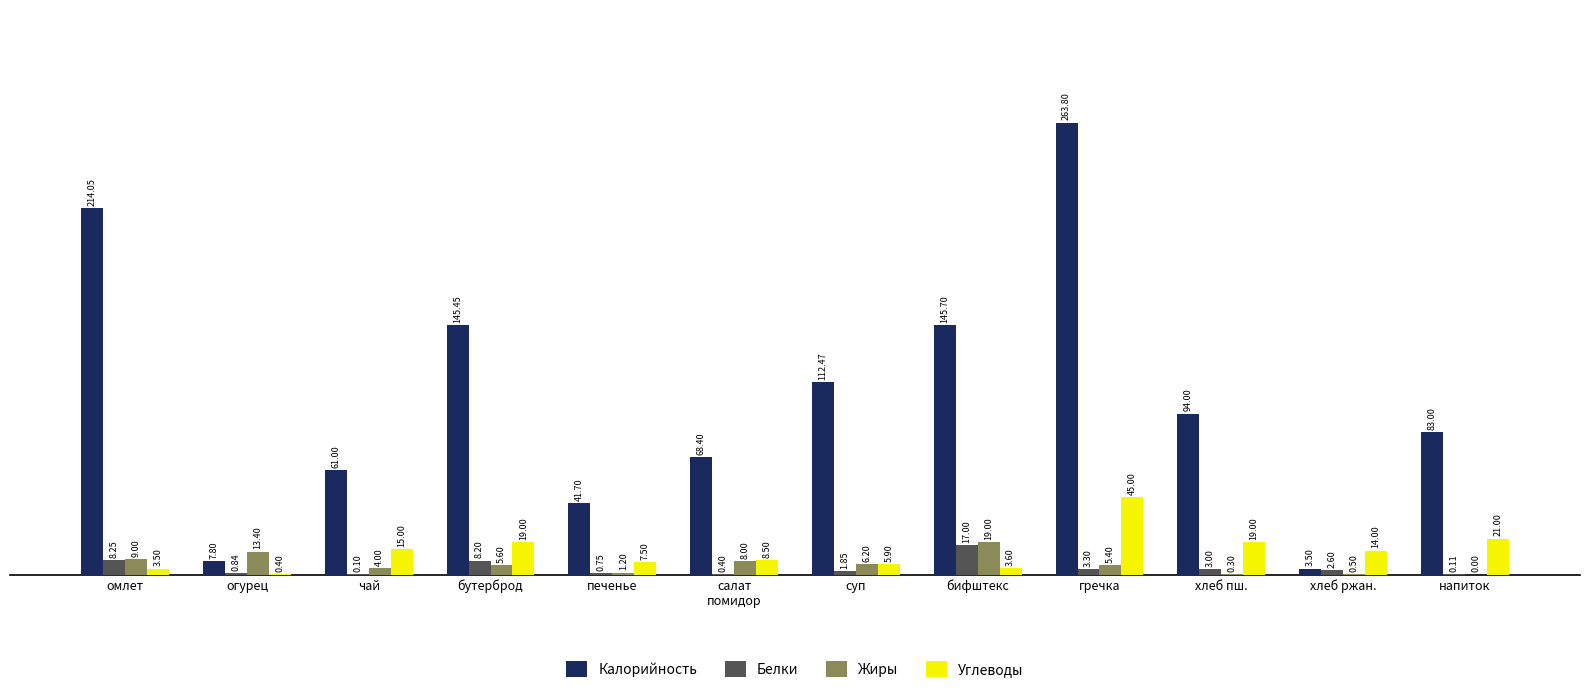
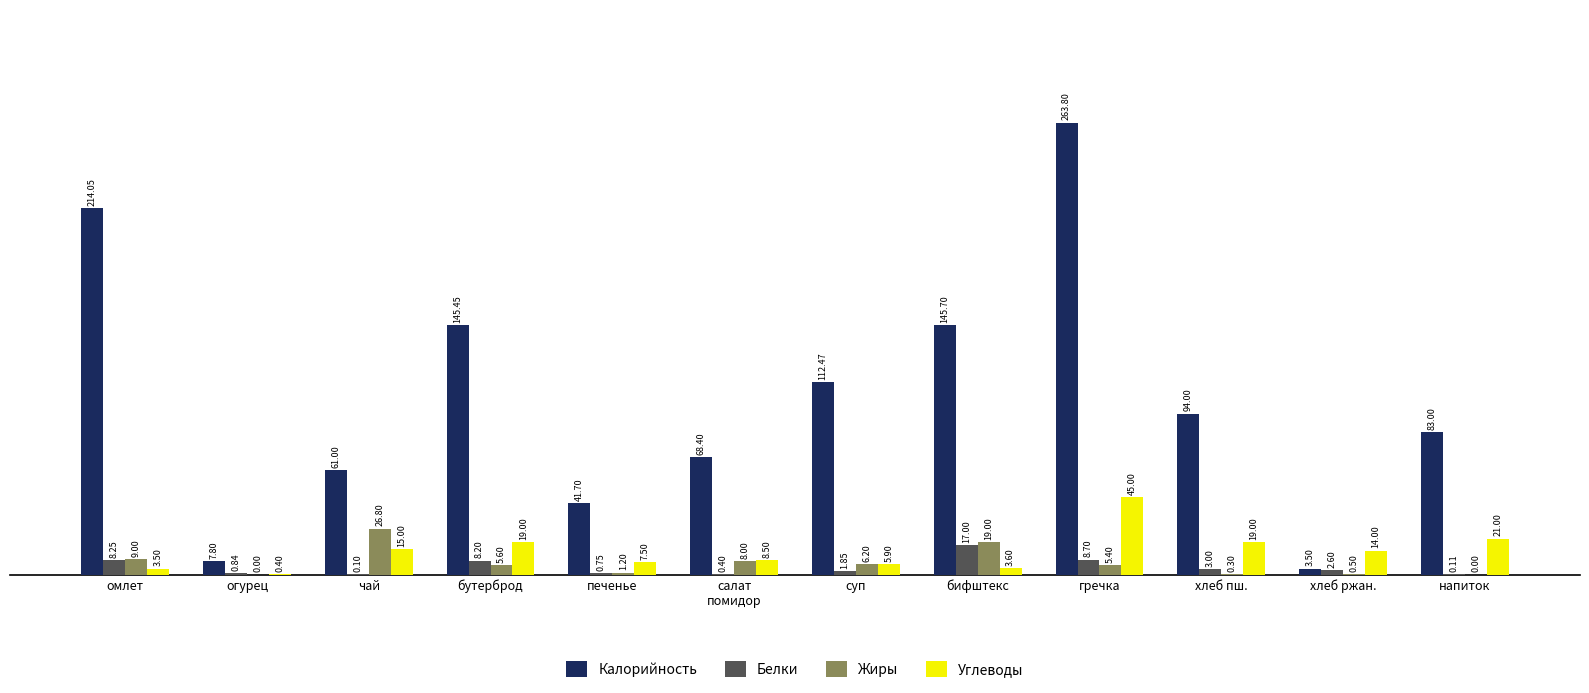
Жиры, огурец: 13.40 -> 0.00
Жиры, чай: 4.00 -> 26.80
Белки, гречка: 3.30 -> 8.70
